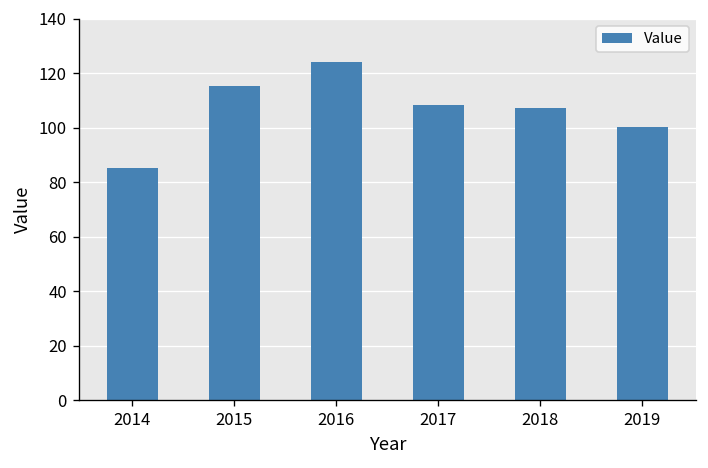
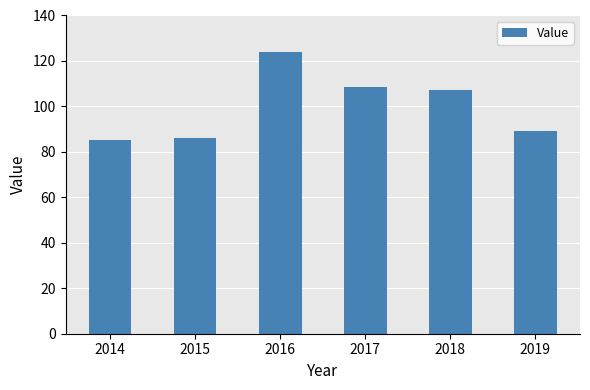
2015: 115 -> 86
2019: 100 -> 89
